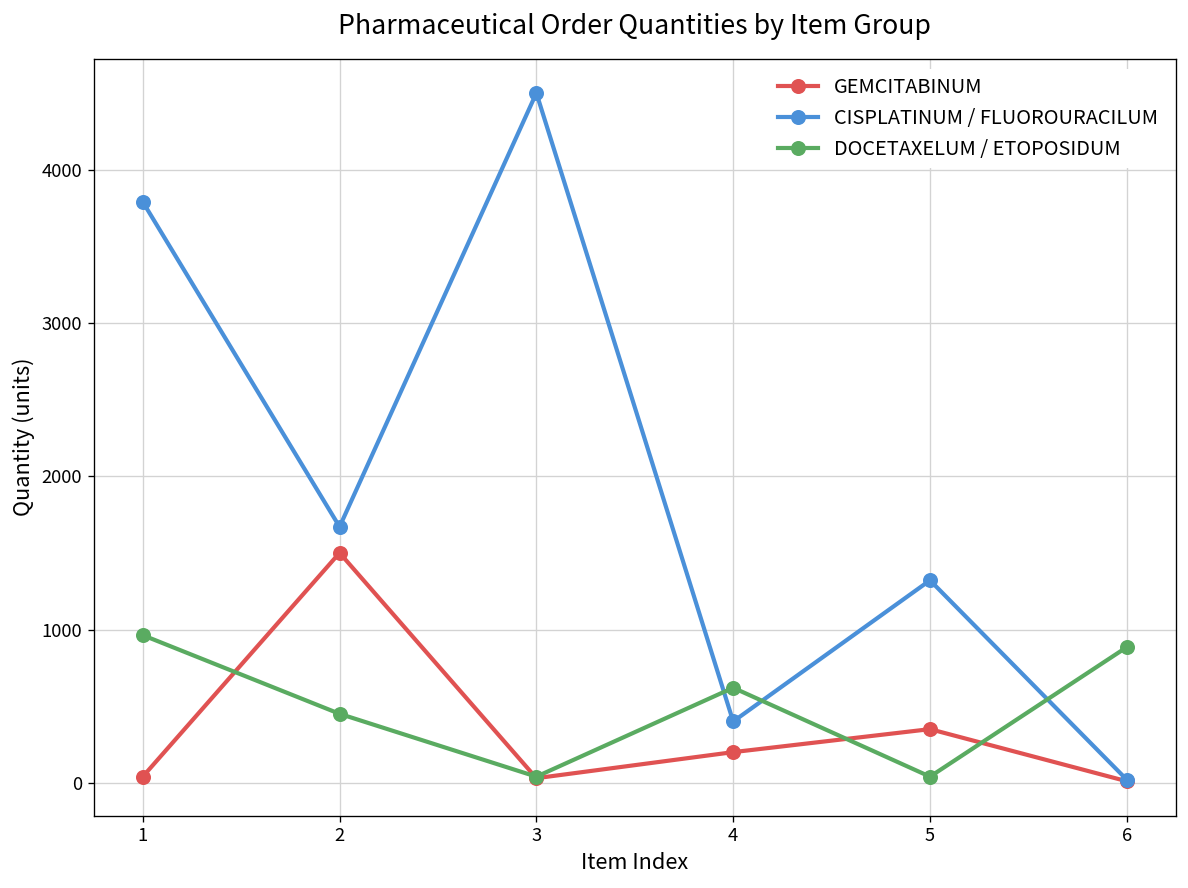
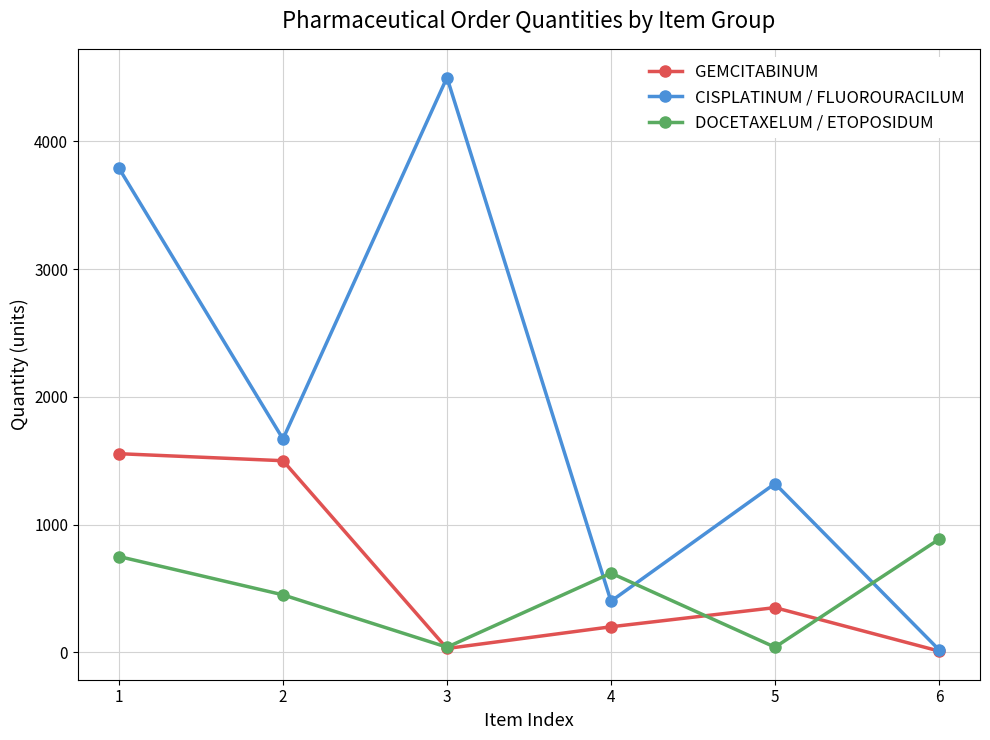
GEMCITABINUM, 1: 40 -> 1560
DOCETAXELUM / ETOPOSIDUM, 1: 960 -> 750
